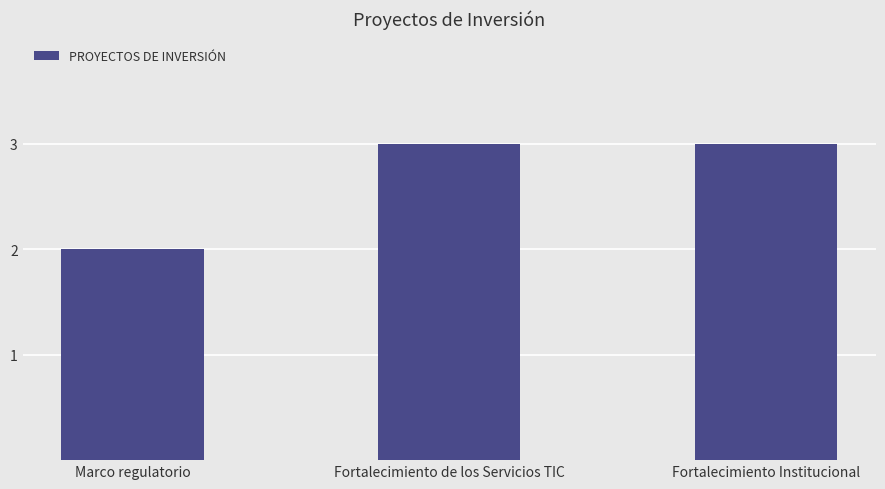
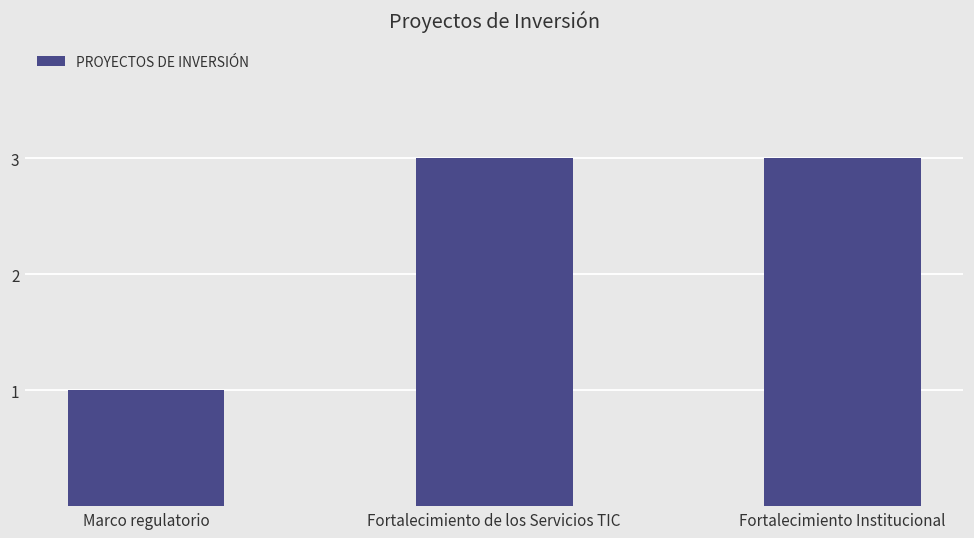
Marco regulatorio: 2 -> 1
